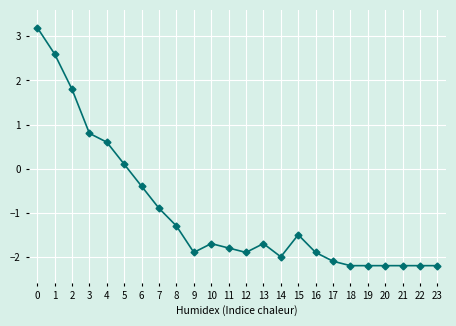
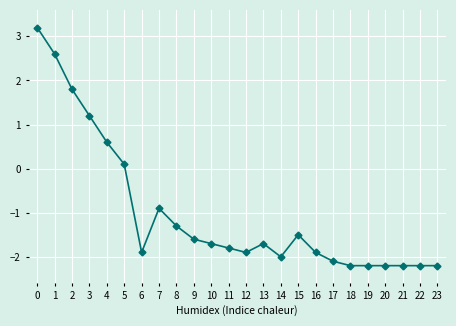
3: 0.8 -> 1.2
6: -0.4 -> -1.9
9: -1.9 -> -1.6
